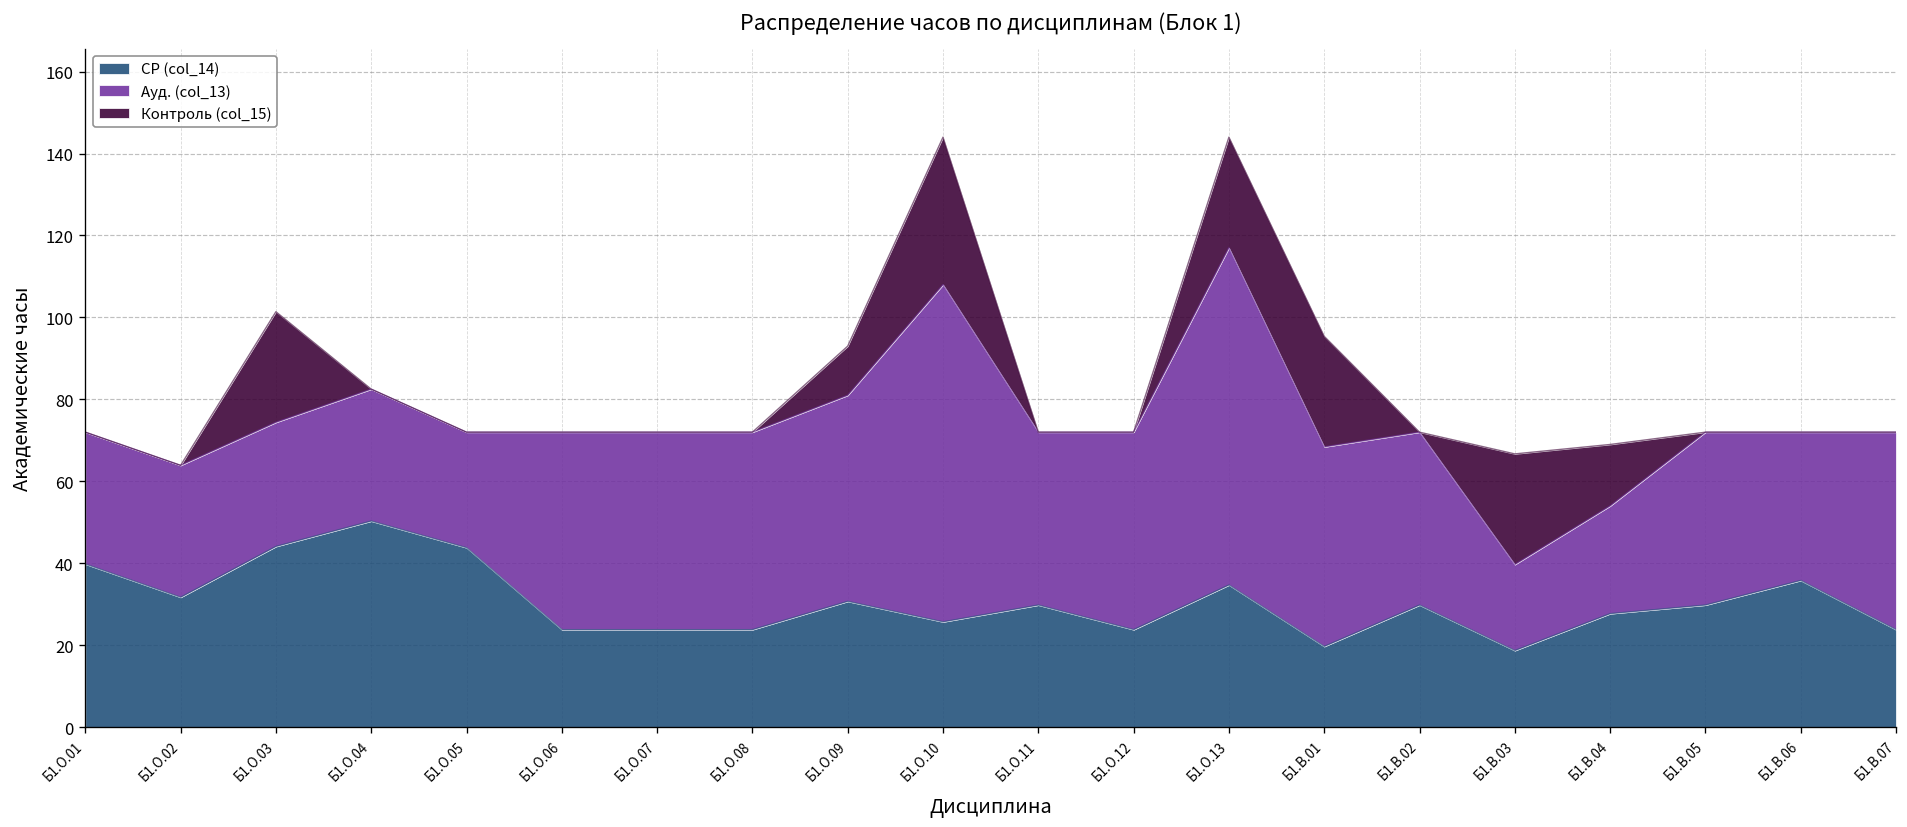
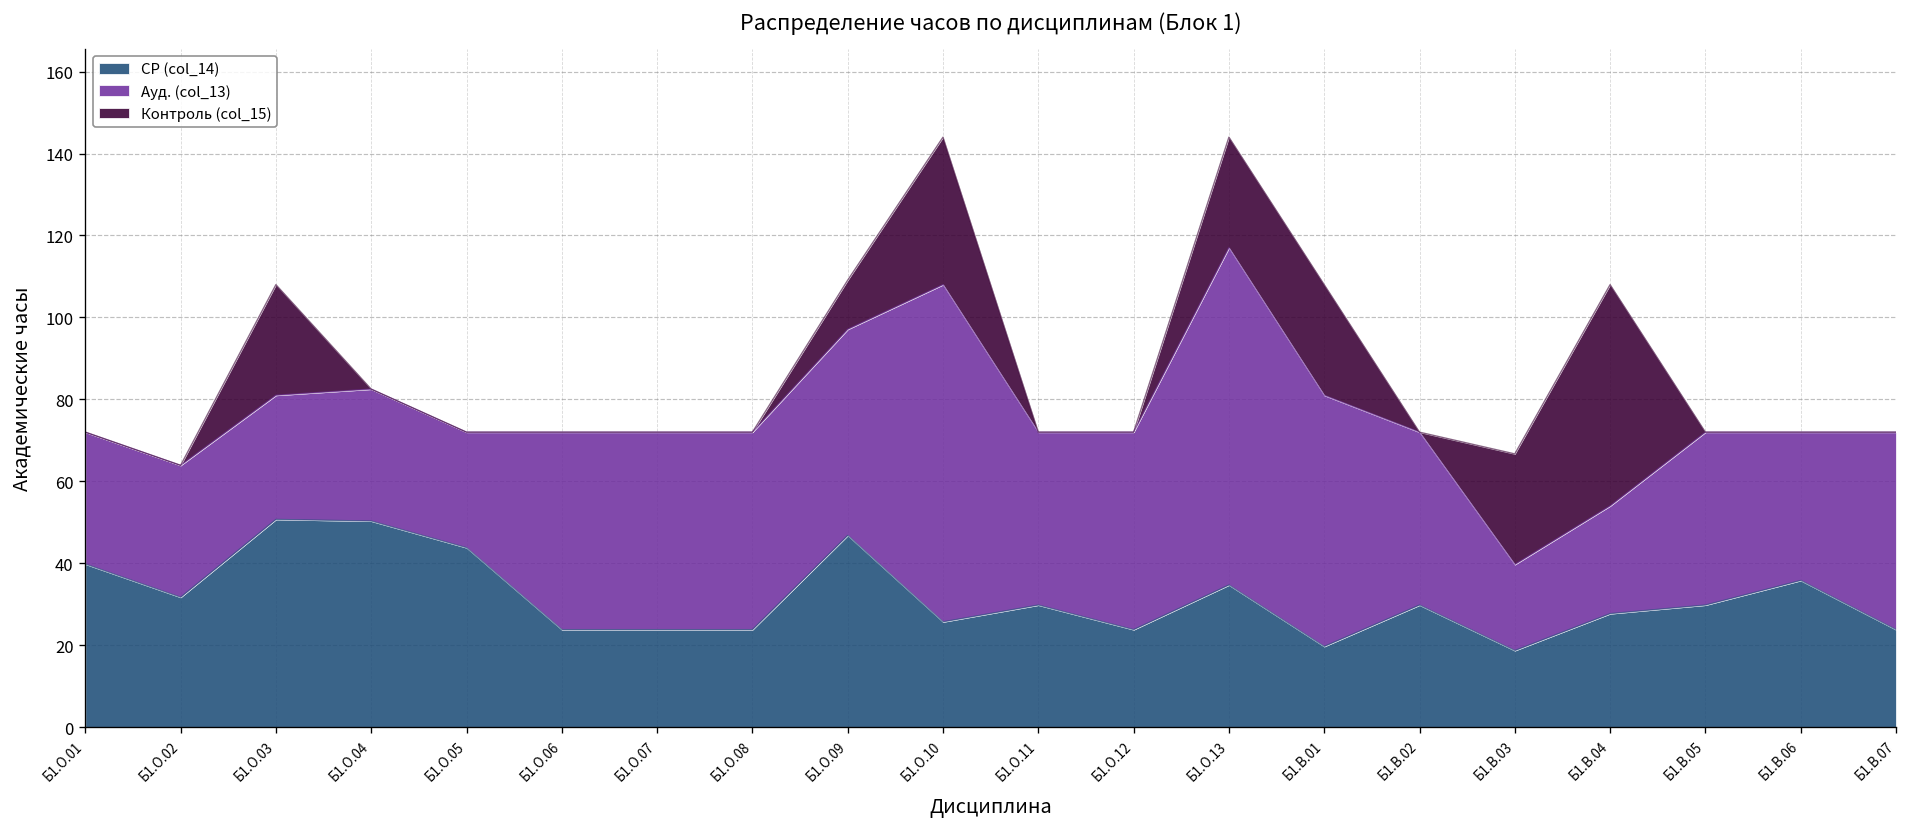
СР (col_14), Б1.О.03: 44 -> 51
СР (col_14), Б1.О.09: 31 -> 47
Ауд. (col_13), Б1.В.01: 49 -> 61
Контроль (col_15), Б1.В.04: 15 -> 54
